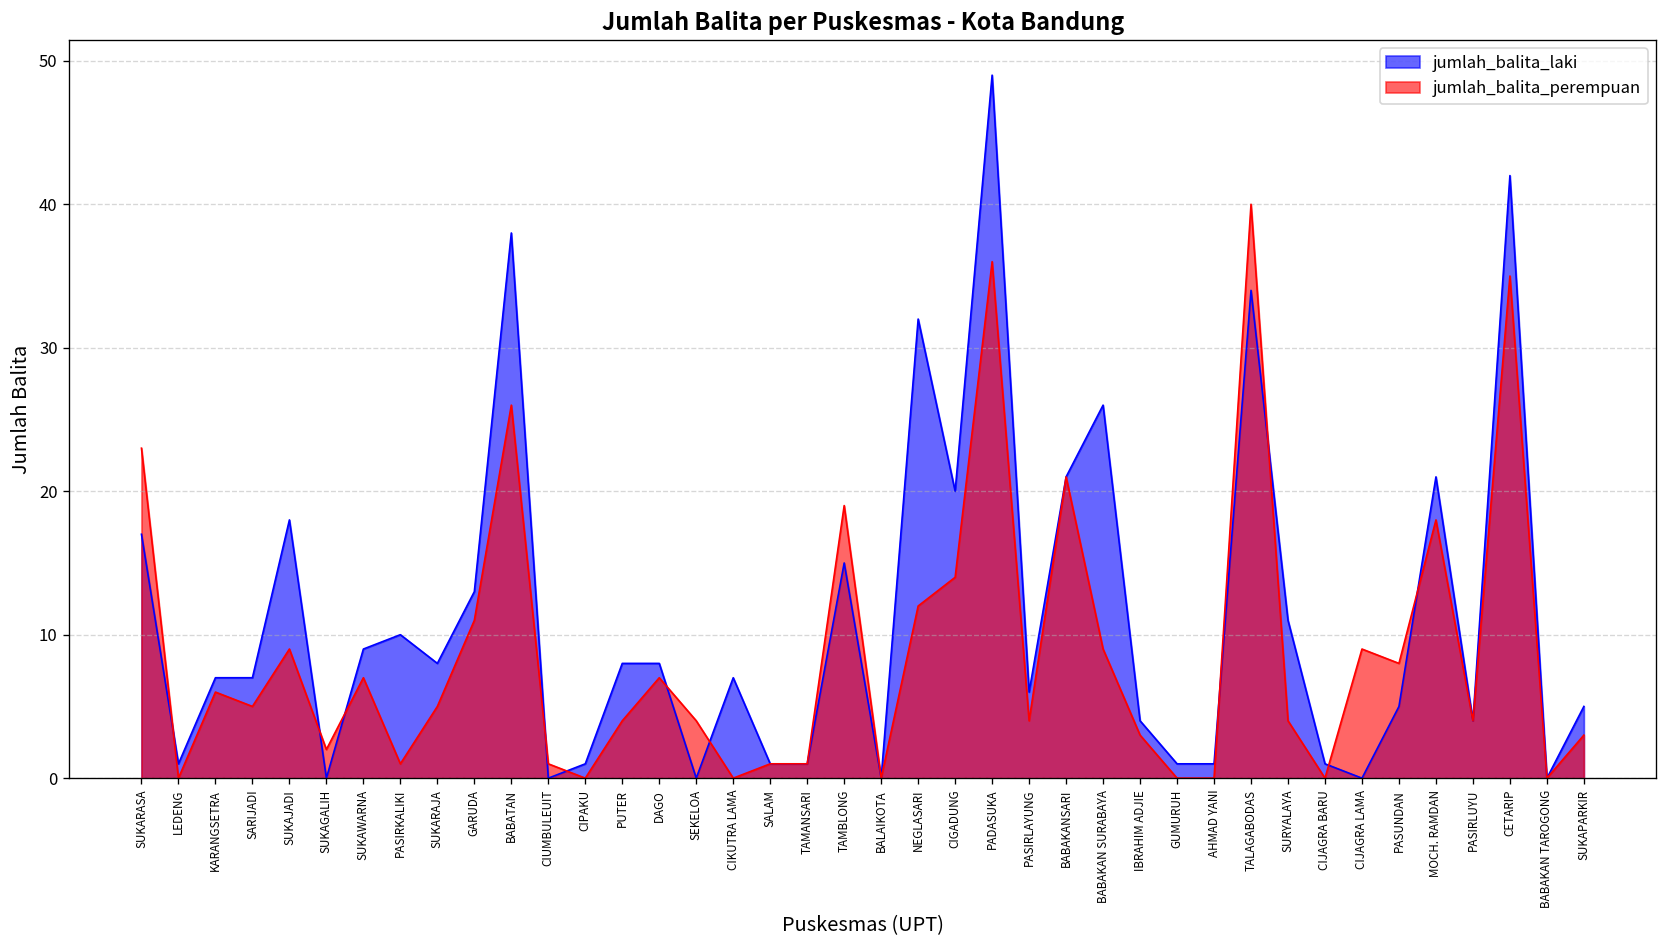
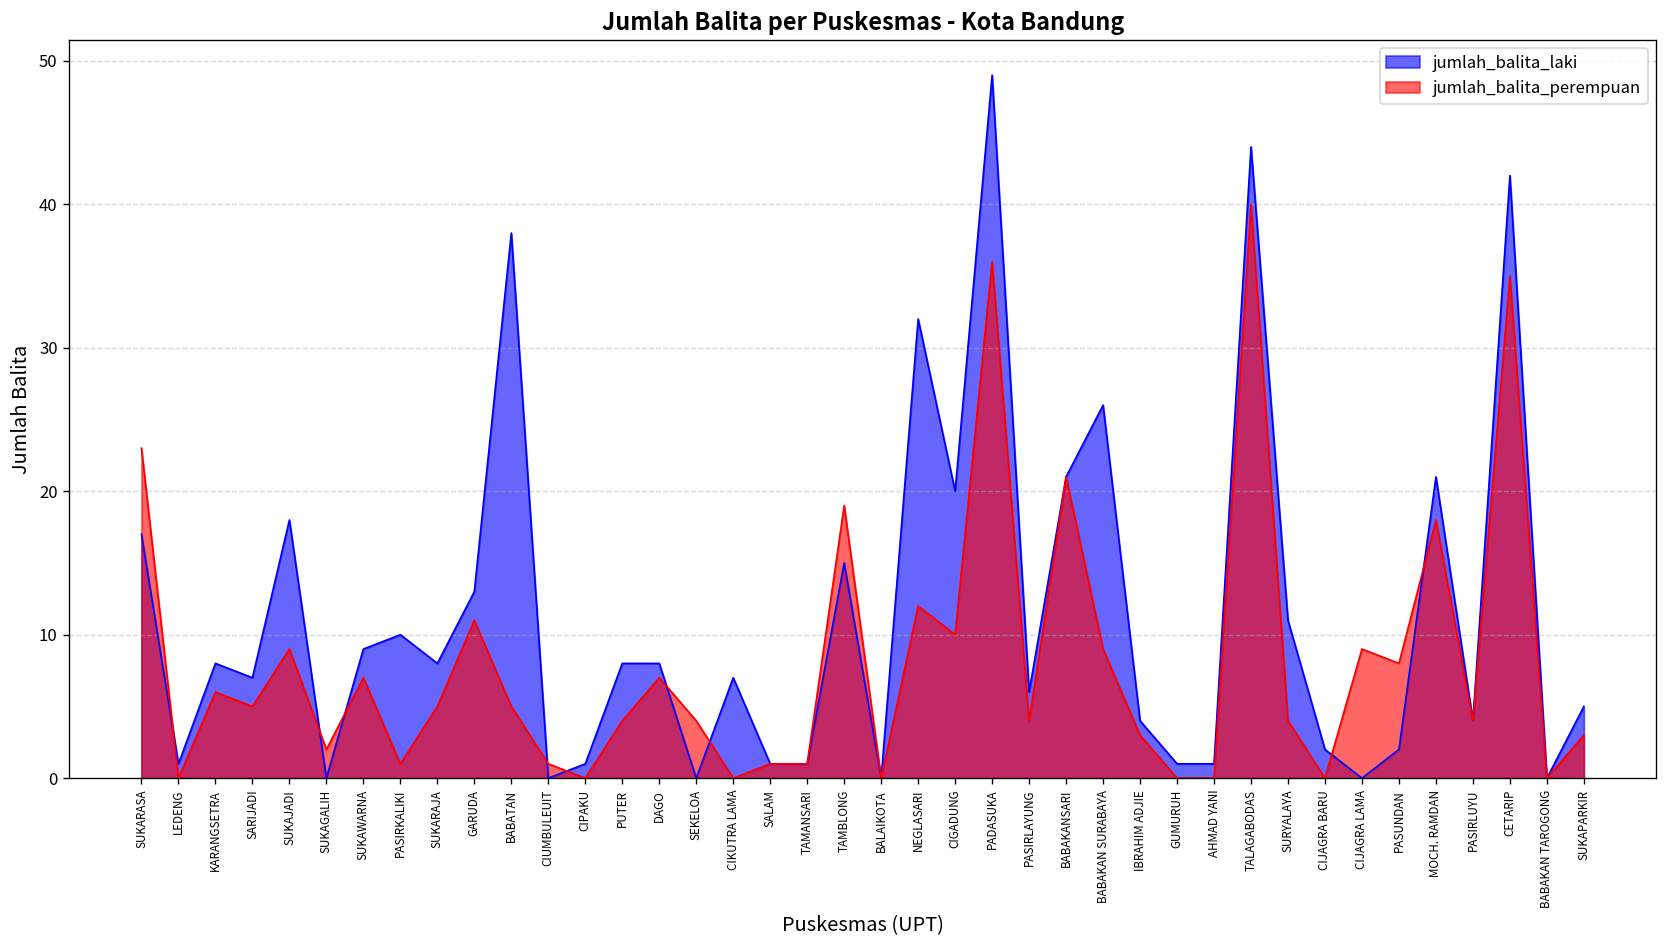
jumlah_balita_laki, KARANGSETRA: 7 -> 8
jumlah_balita_perempuan, BABATAN: 26 -> 5
jumlah_balita_perempuan, CIGADUNG: 14 -> 10
jumlah_balita_laki, TALAGABODAS: 34 -> 44
jumlah_balita_laki, CIJAGRA BARU: 1 -> 2
jumlah_balita_laki, PASUNDAN: 5 -> 2
